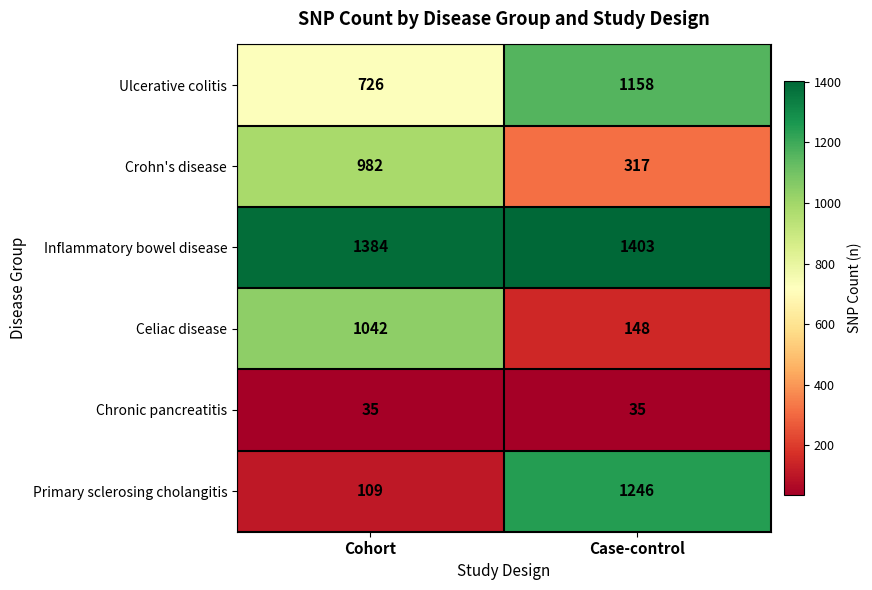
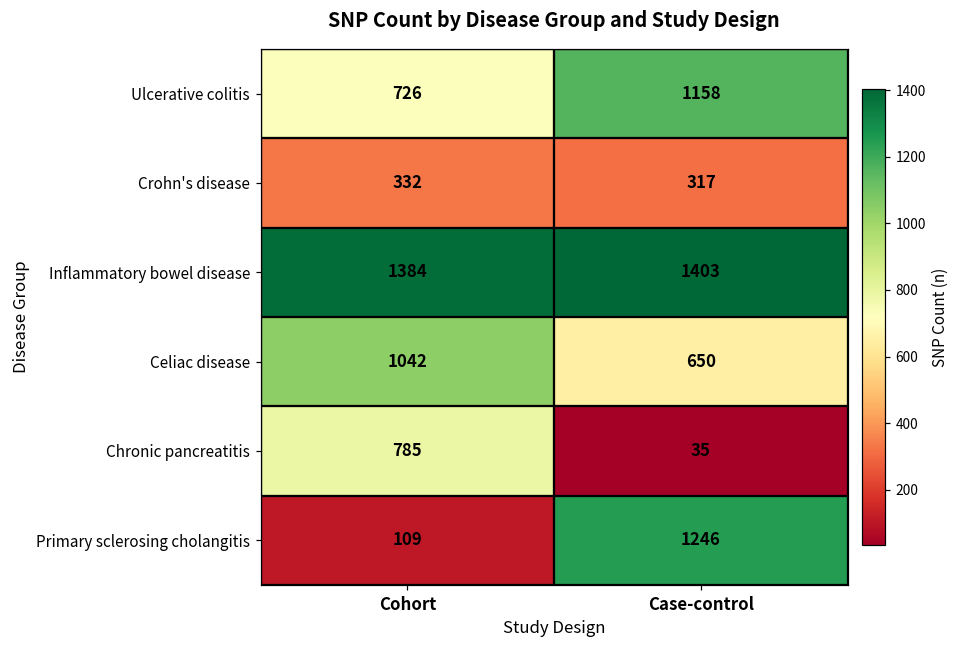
Crohn's disease, Cohort: 982 -> 332
Celiac disease, Case-control: 148 -> 650
Chronic pancreatitis, Cohort: 35 -> 785
